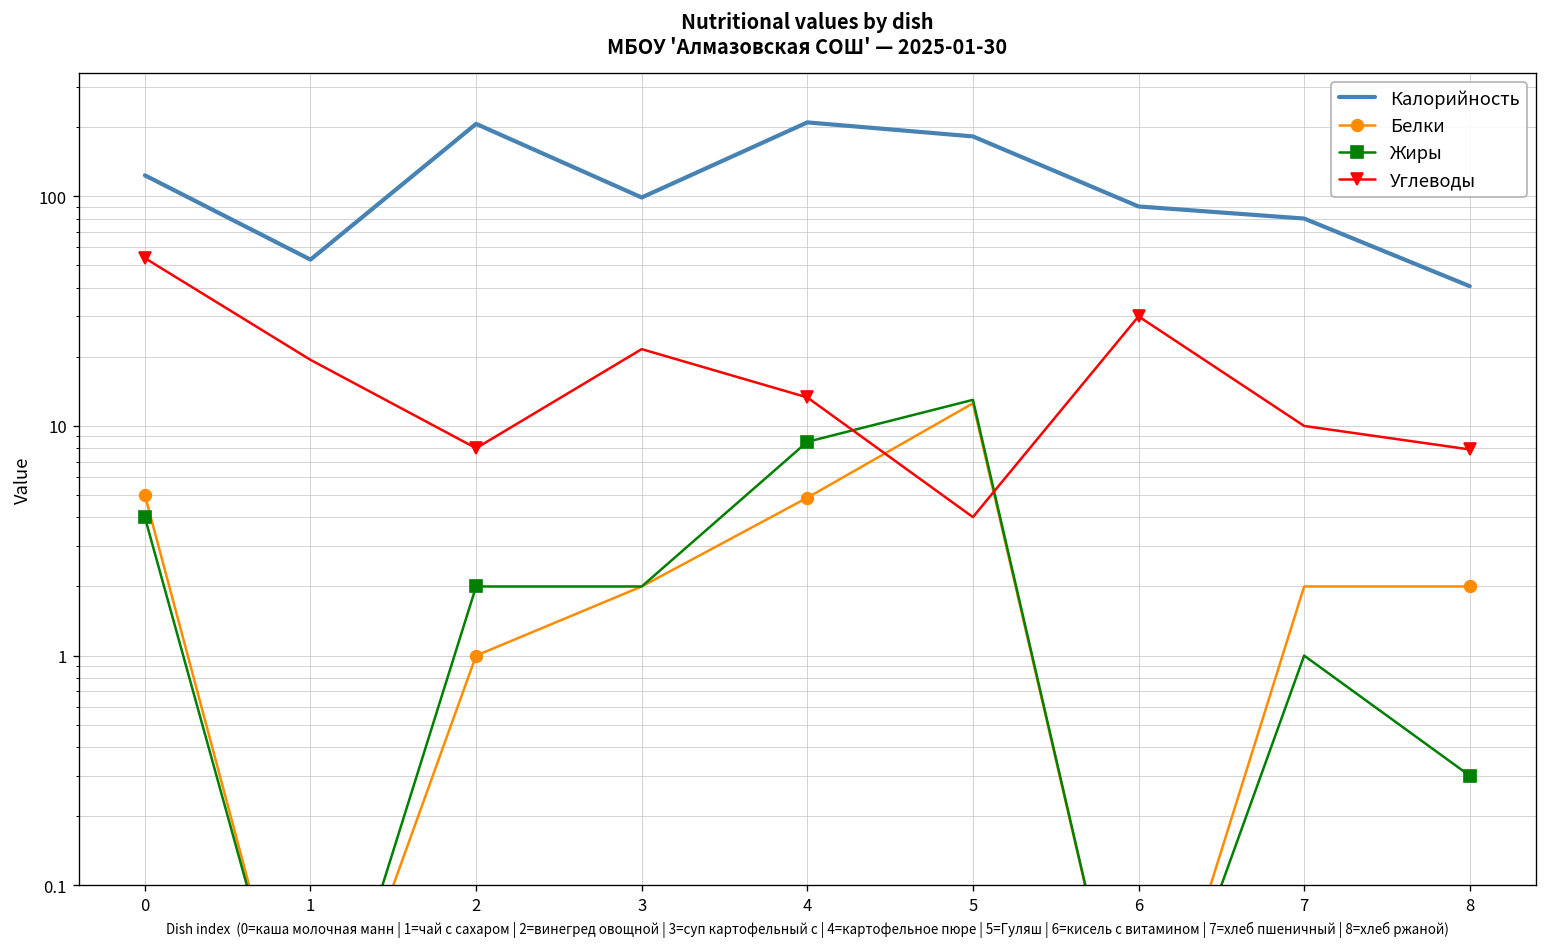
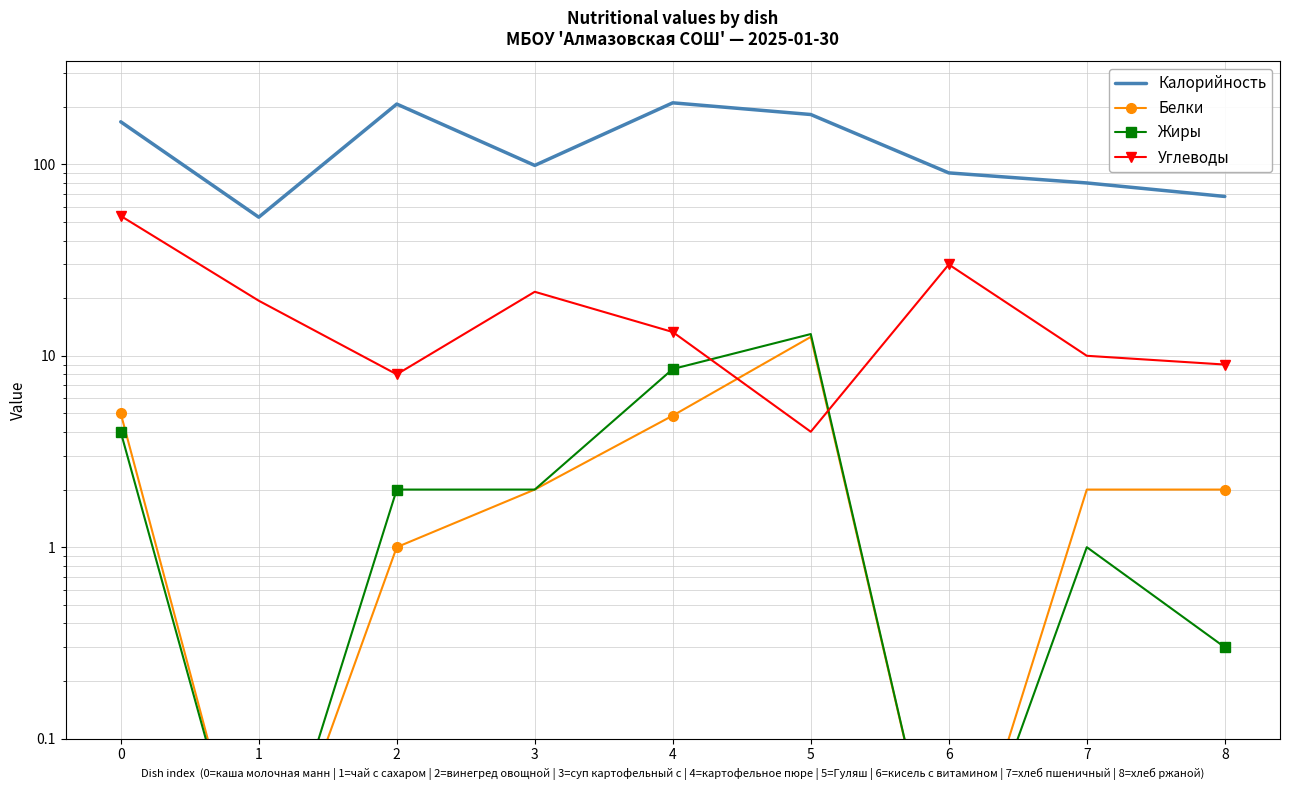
Калорийность, 0: 120 -> 170
Калорийность, 8: 41 -> 68
Углеводы, 8: 7.9 -> 9
